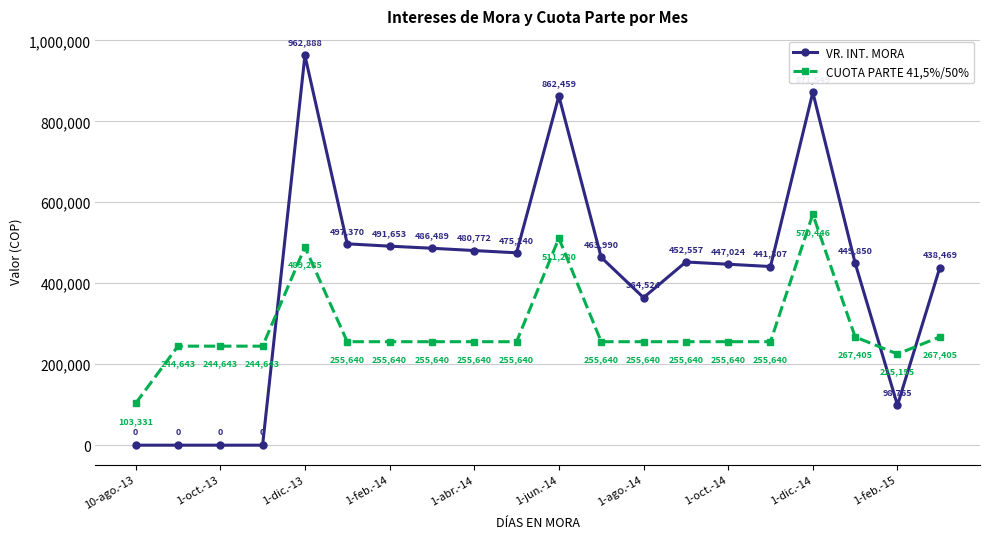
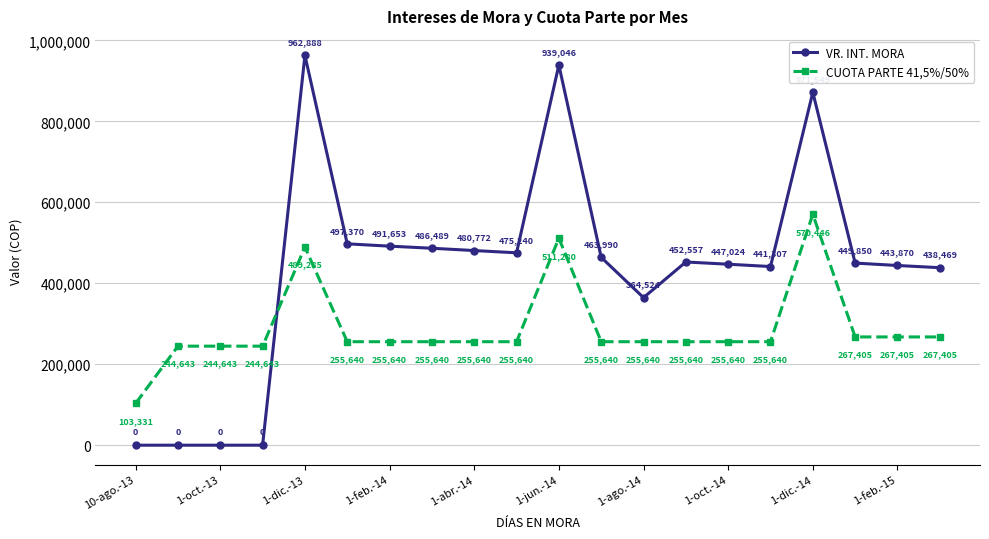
VR. INT. MORA, 1-jun.-14: 862,459 -> 939,046
VR. INT. MORA, 1-feb.-15: 98,765 -> 443,870
CUOTA PARTE 41,5%/50%, 1-feb.-15: 225,155 -> 267,405
